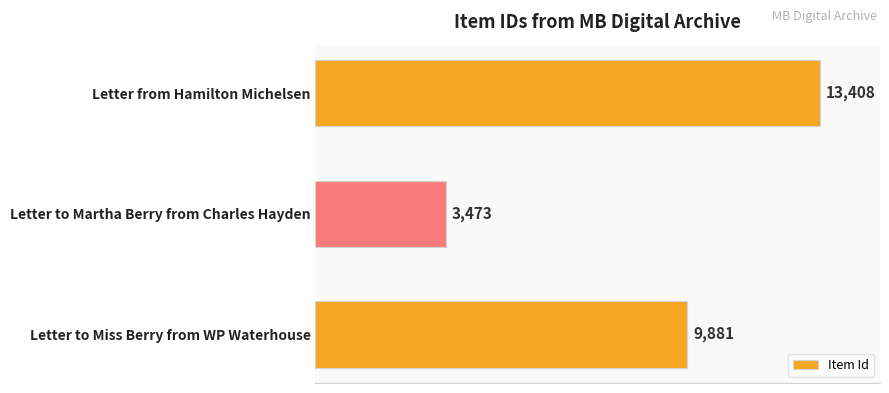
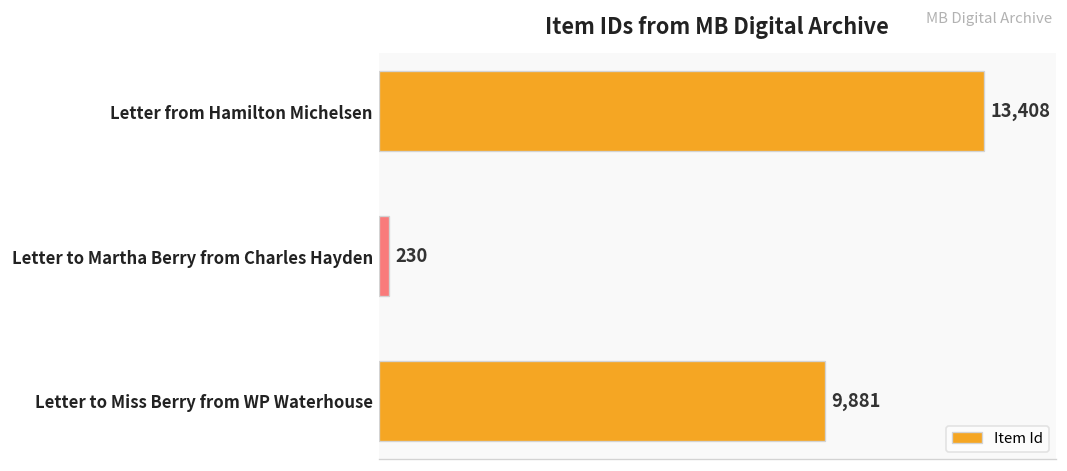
Letter to Martha Berry from Charles Hayden: 3,473 -> 230
